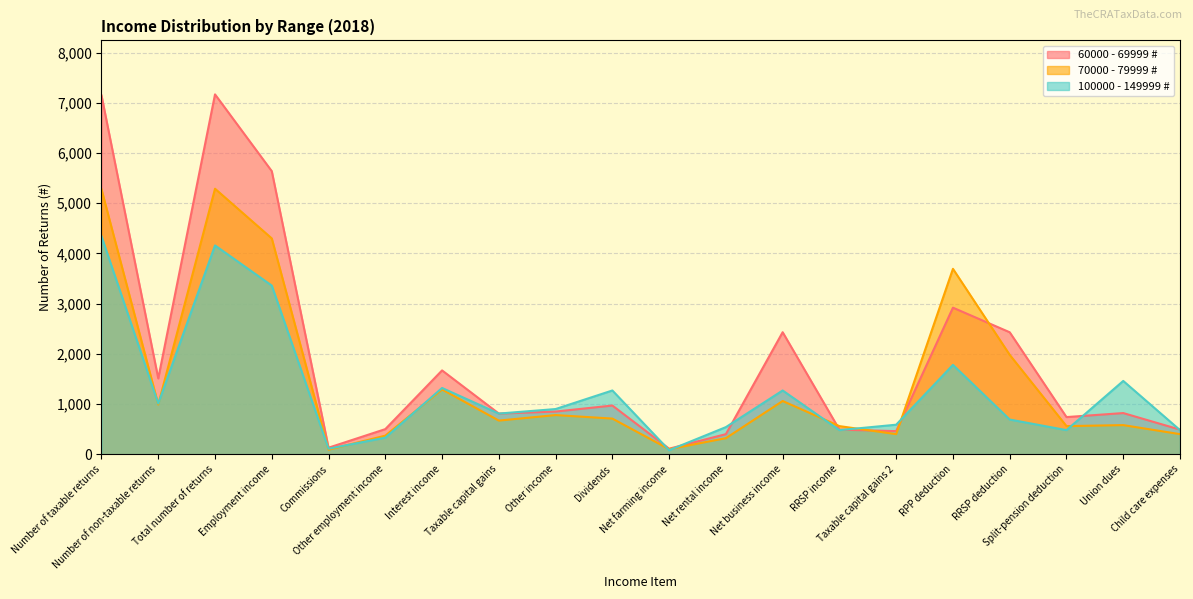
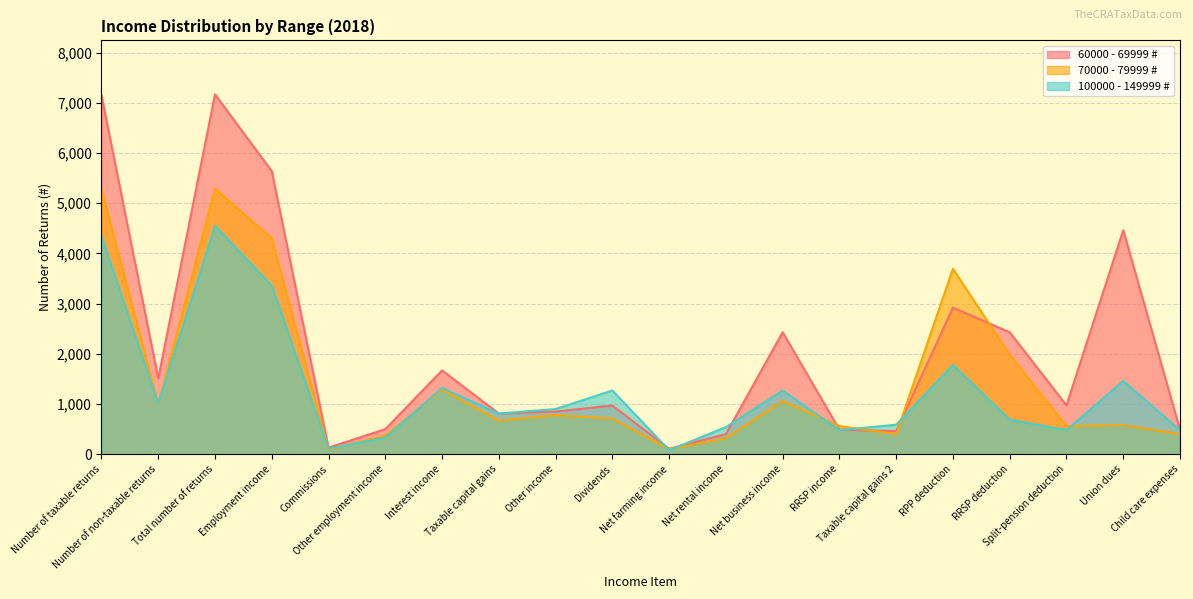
100000 - 149999 #, Total number of returns: 4,200 -> 4,600
60000 - 69999 #, Split-pension deduction: 700 -> 1,000
60000 - 69999 #, Union dues: 800 -> 4,500
